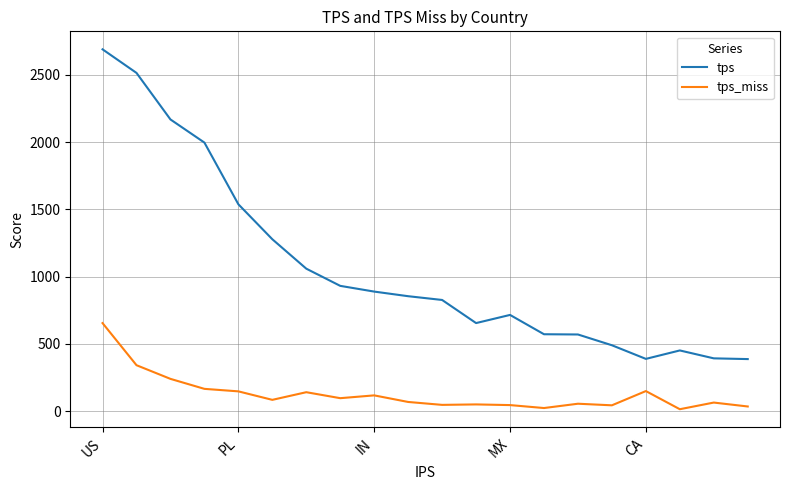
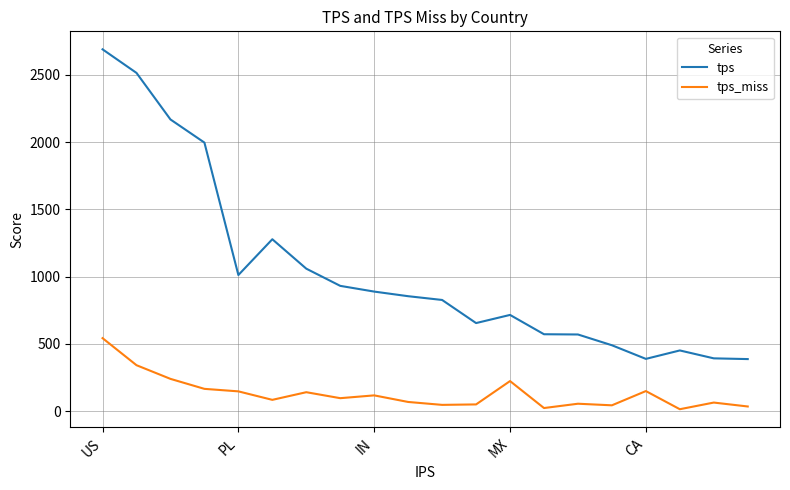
tps_miss, US: 650 -> 540
tps, PL: 1540 -> 1010
tps_miss, MX: 50 -> 220
